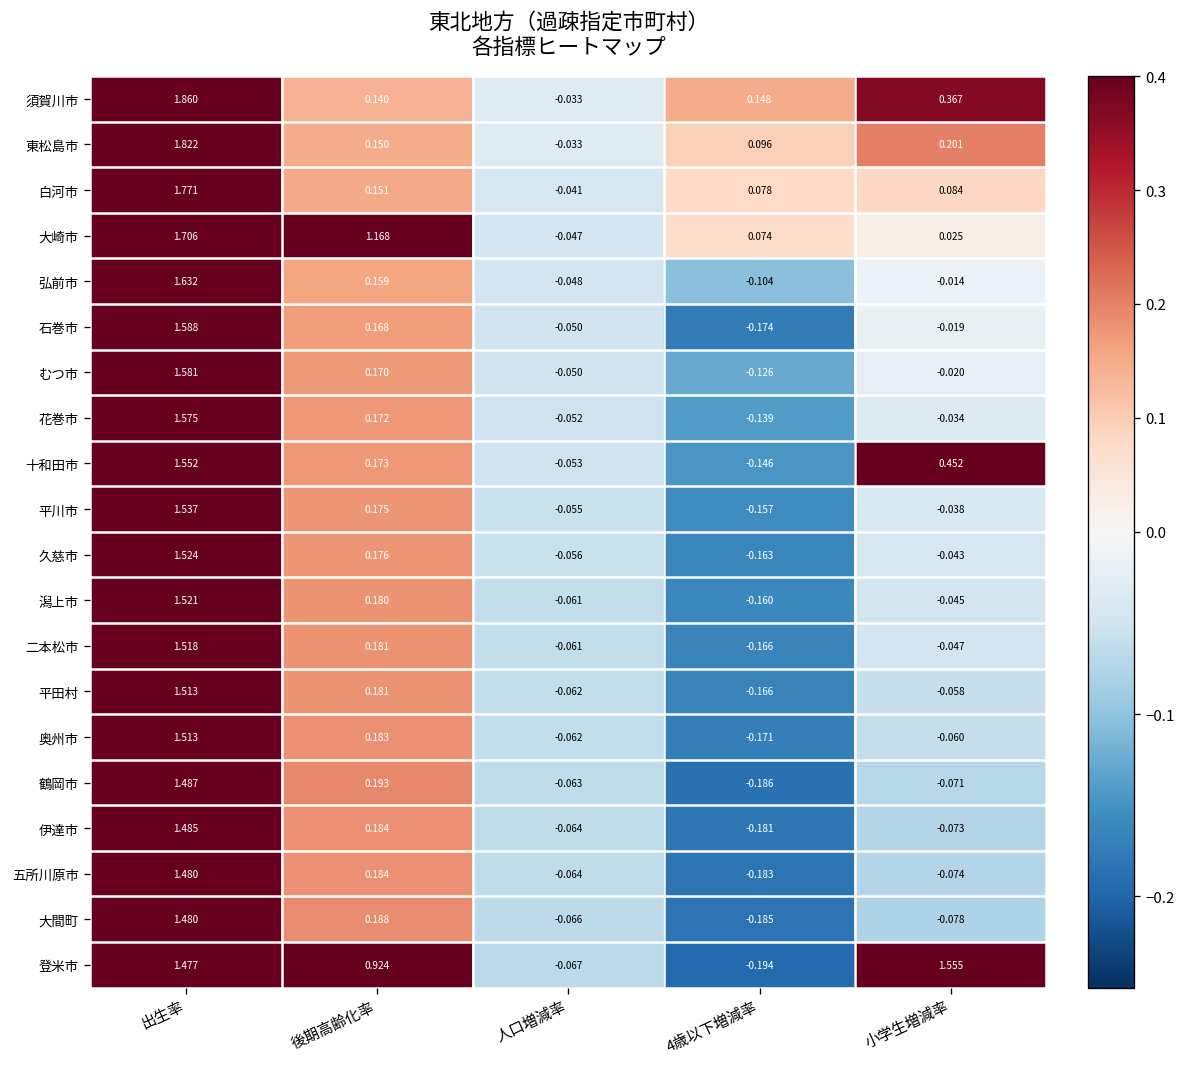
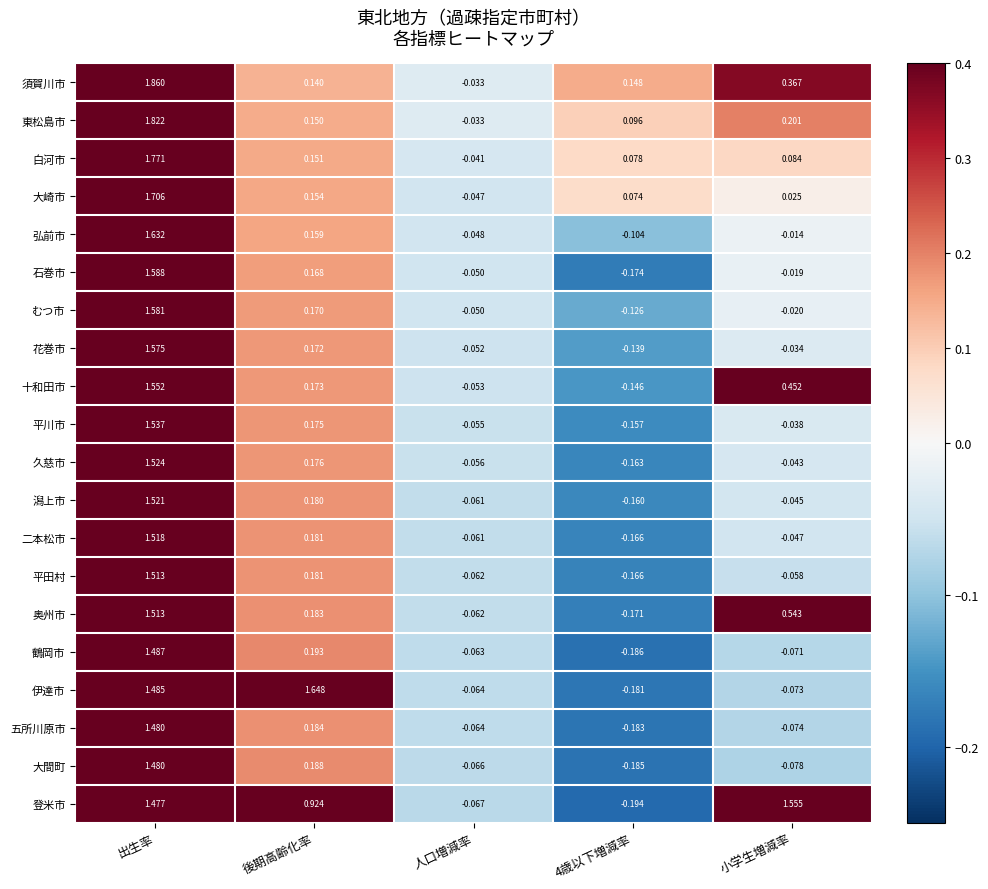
大崎市, 後期高齢化率: 1.168 -> 0.154
奥州市, 小学生増減率: -0.060 -> 0.543
伊達市, 後期高齢化率: 0.184 -> 1.648
